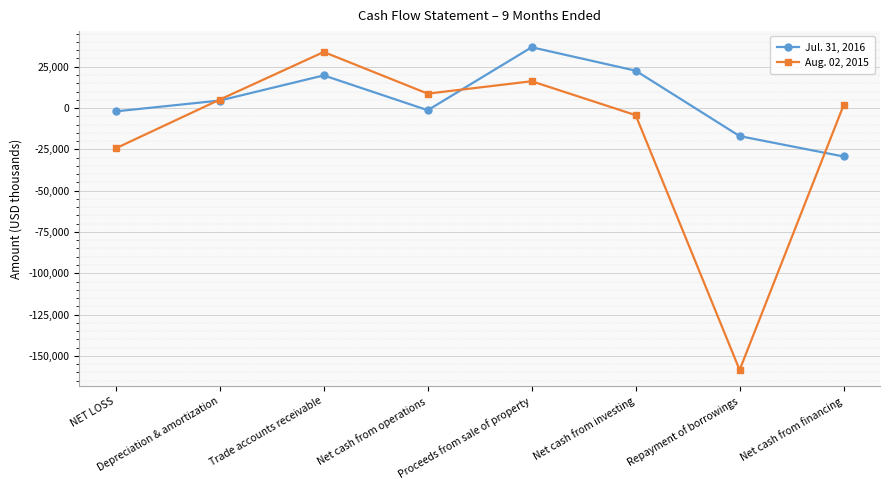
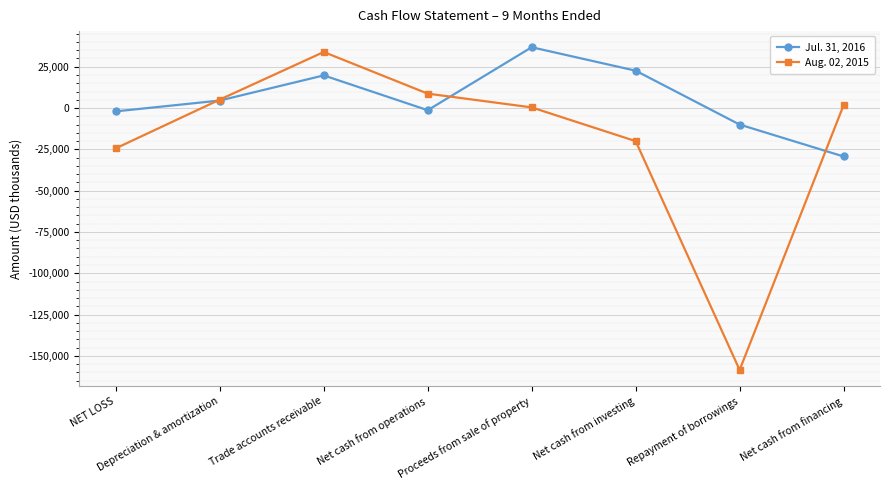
Aug. 02, 2015, Proceeds from sale of property: 16,000 -> 0
Aug. 02, 2015, Net cash from investing: -4,000 -> -20,000
Jul. 31, 2016, Repayment of borrowings: -17,000 -> -10,000
